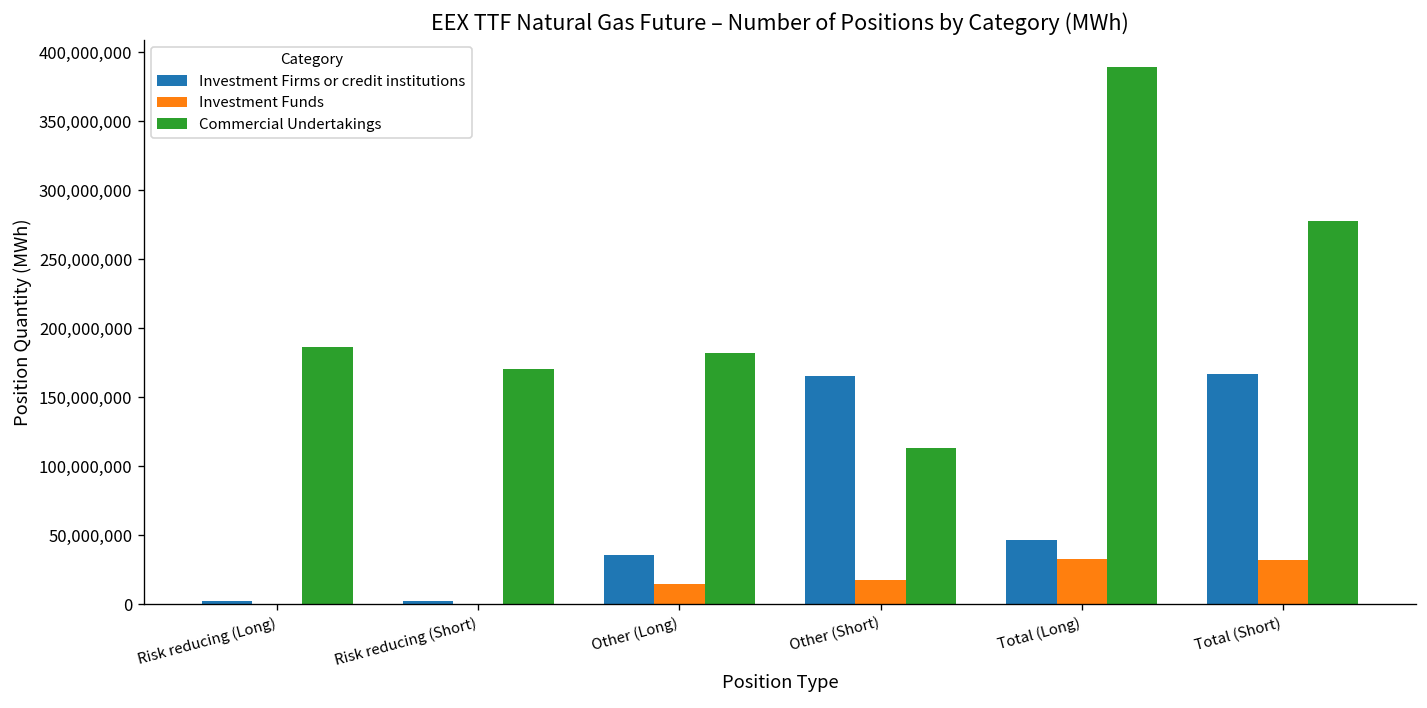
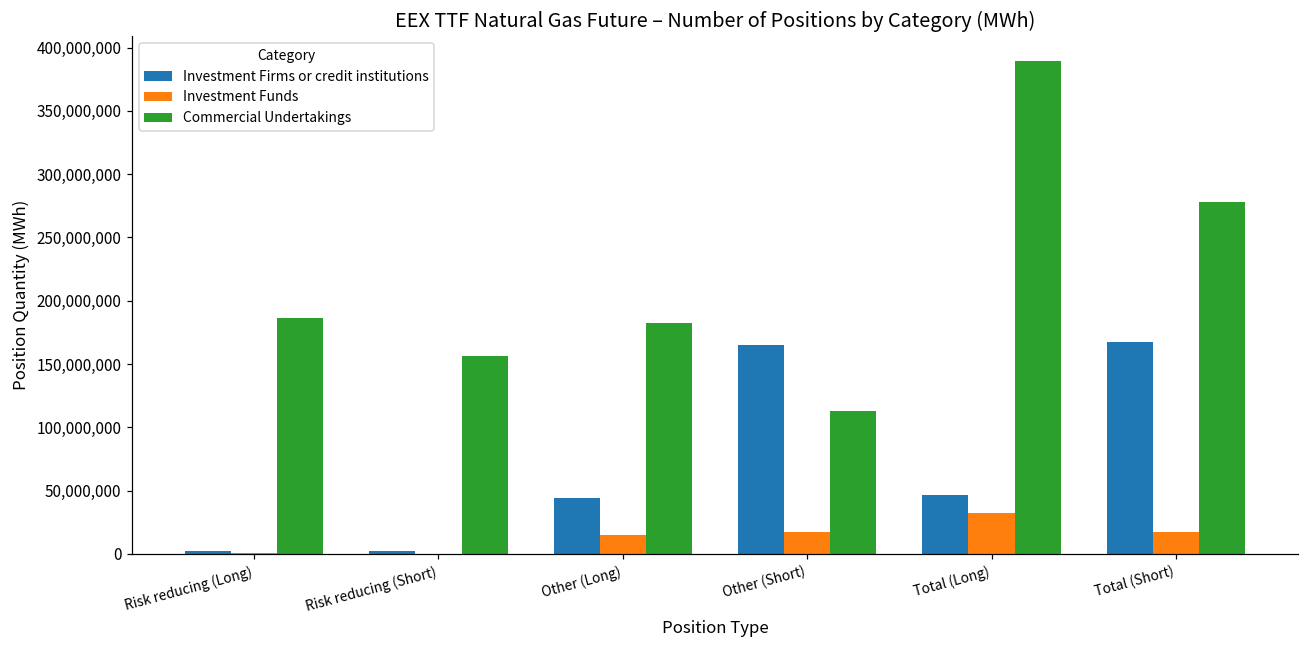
Commercial Undertakings, Risk reducing (Short): 170,000,000 -> 157,000,000
Investment Firms or credit institutions, Other (Long): 35,000,000 -> 44,000,000
Investment Funds, Total (Short): 32,000,000 -> 18,000,000
